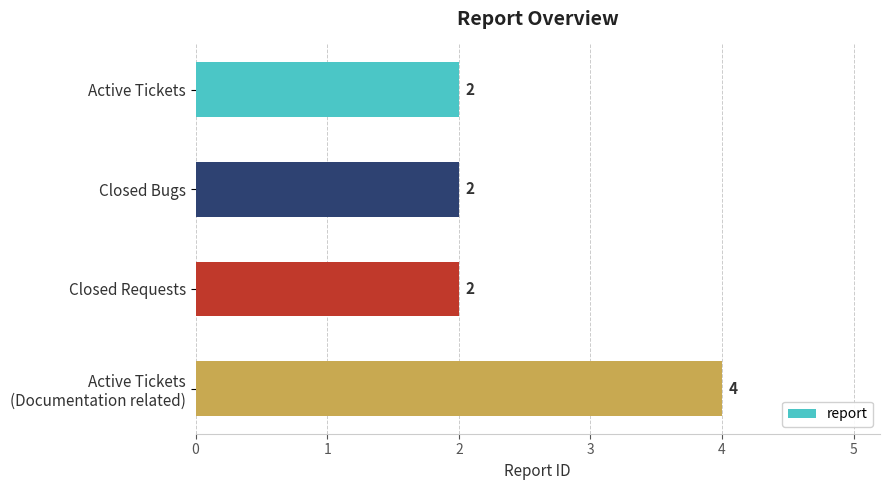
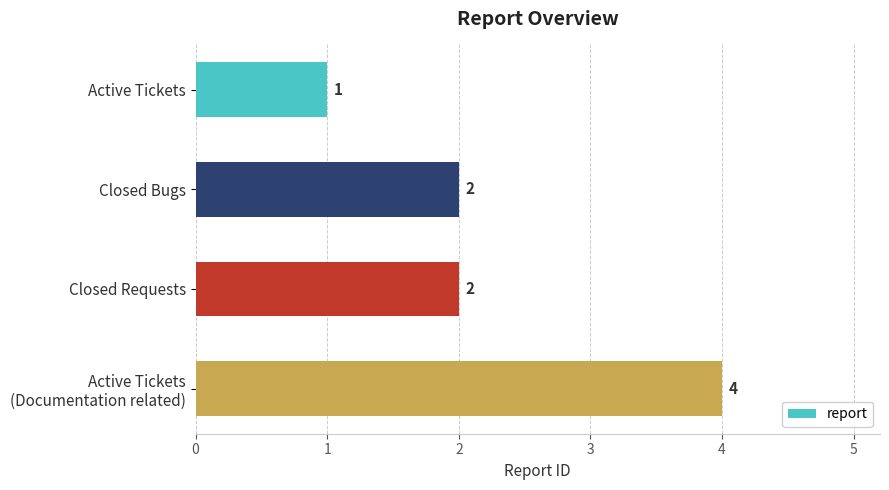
Active Tickets: 2 -> 1
